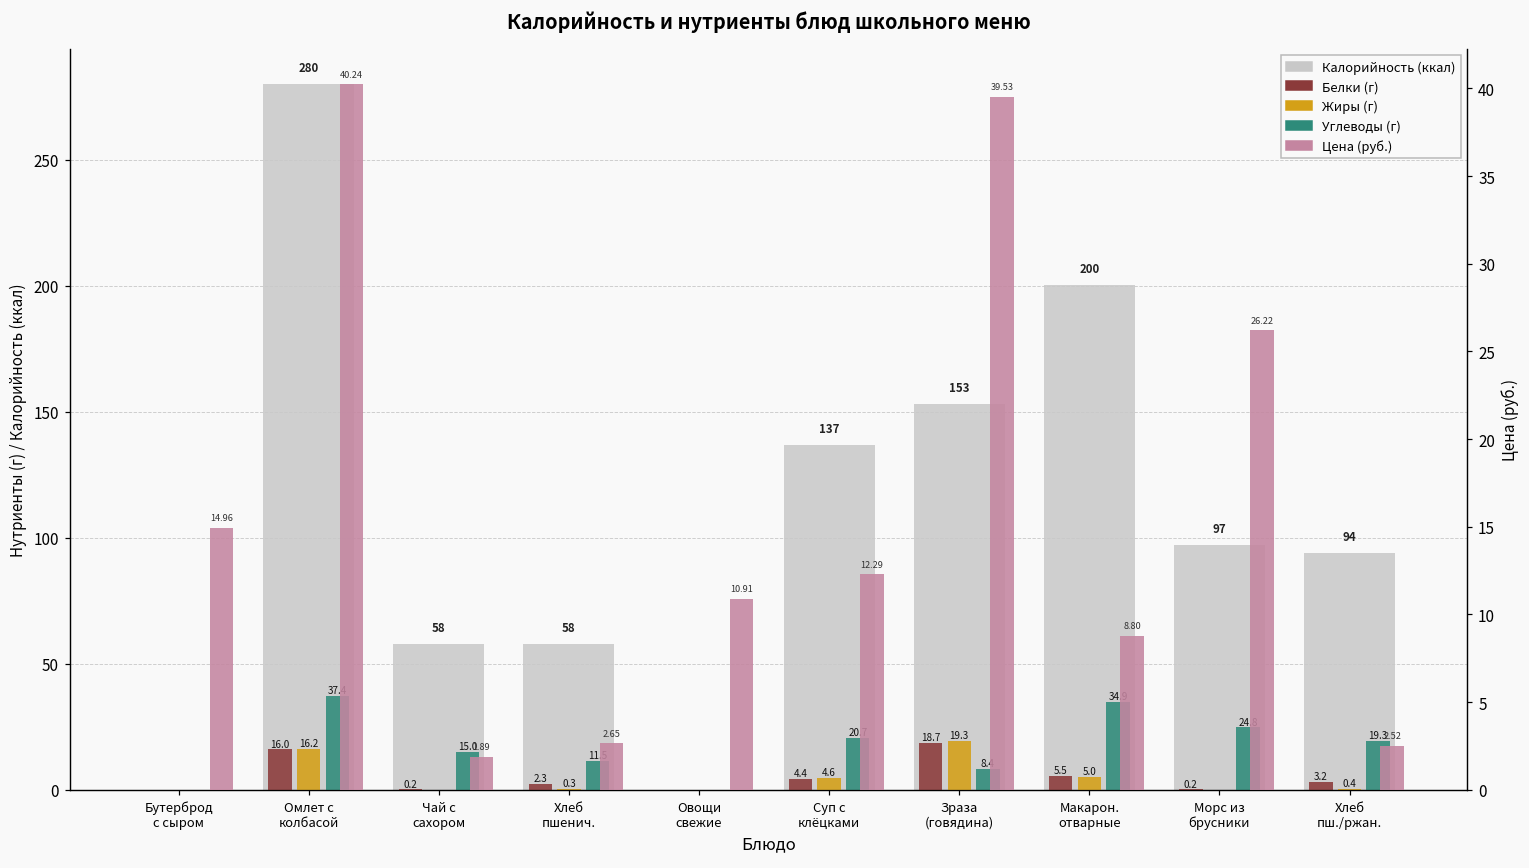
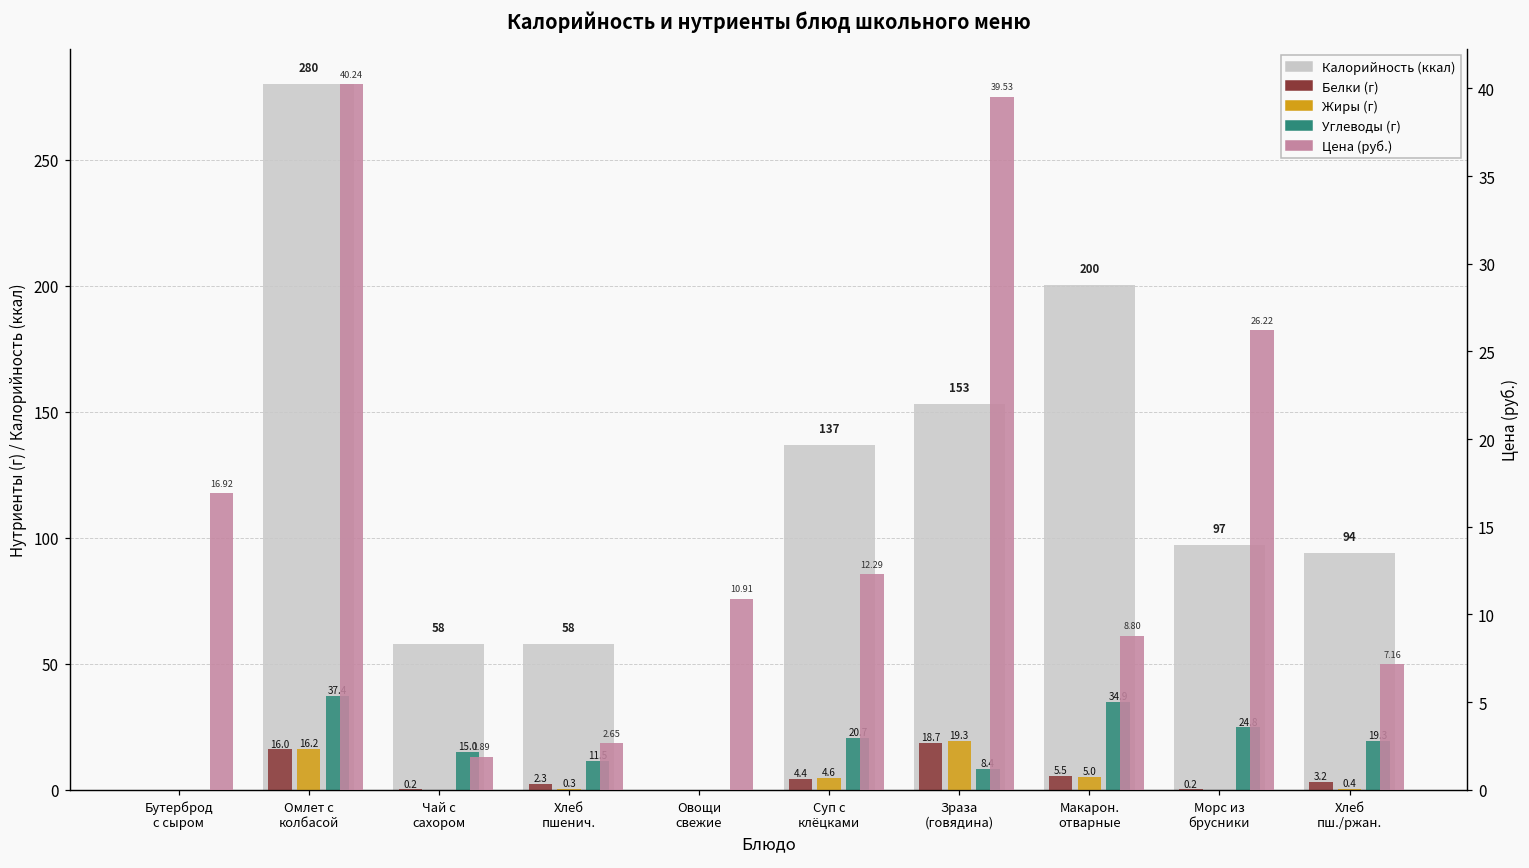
Цена (руб.), Бутерброд с сыром: 14.96 -> 16.92
Цена (руб.), Хлеб пш./ржан.: 2.52 -> 7.16
